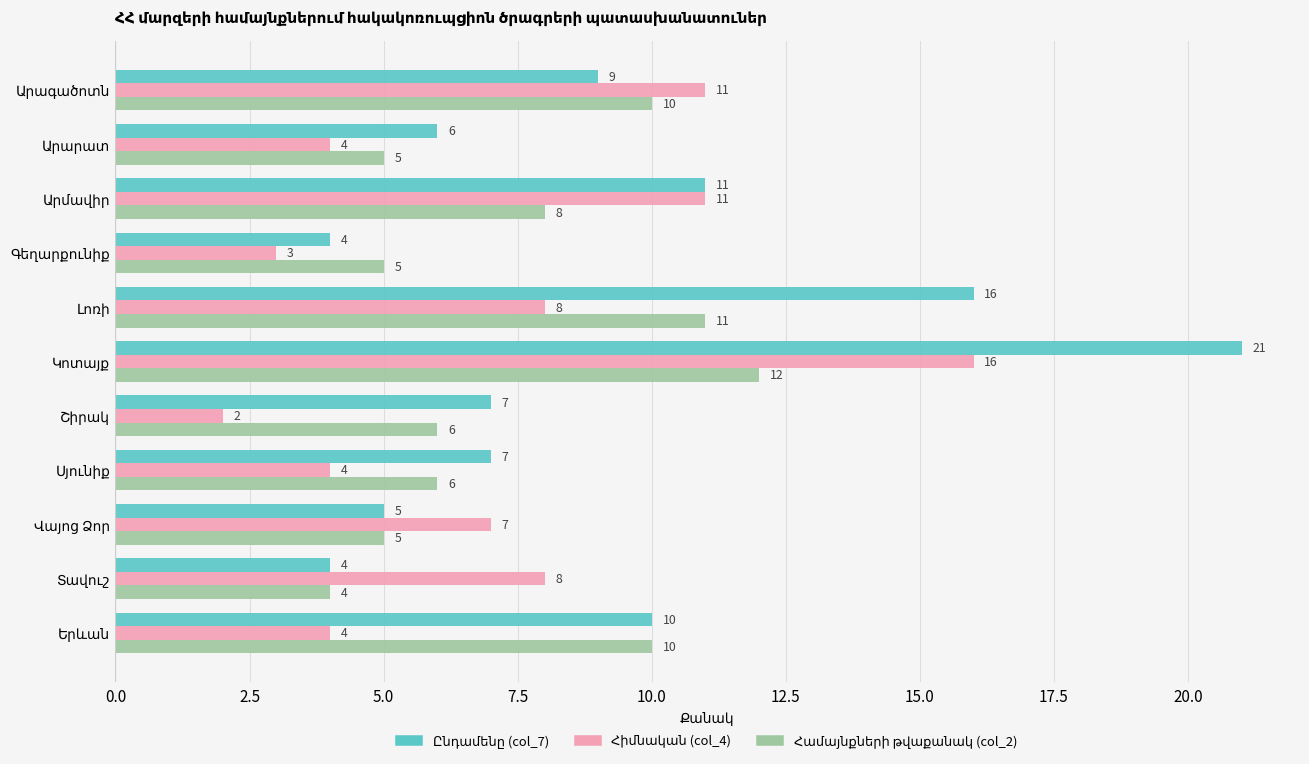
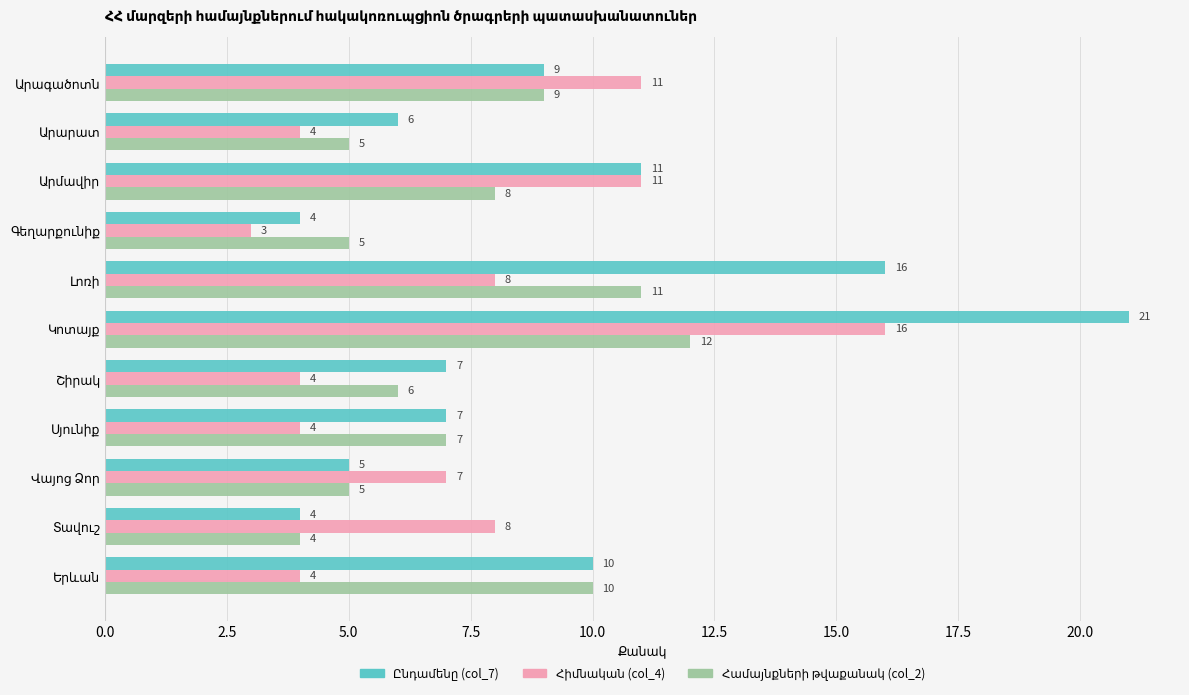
Համայնքների թվաքանակ (col_2), Արագածոտն: 10 -> 9
Հիմնական (col_4), Շիրակ: 2 -> 4
Համայնքների թվաքանակ (col_2), Սյունիք: 6 -> 7
